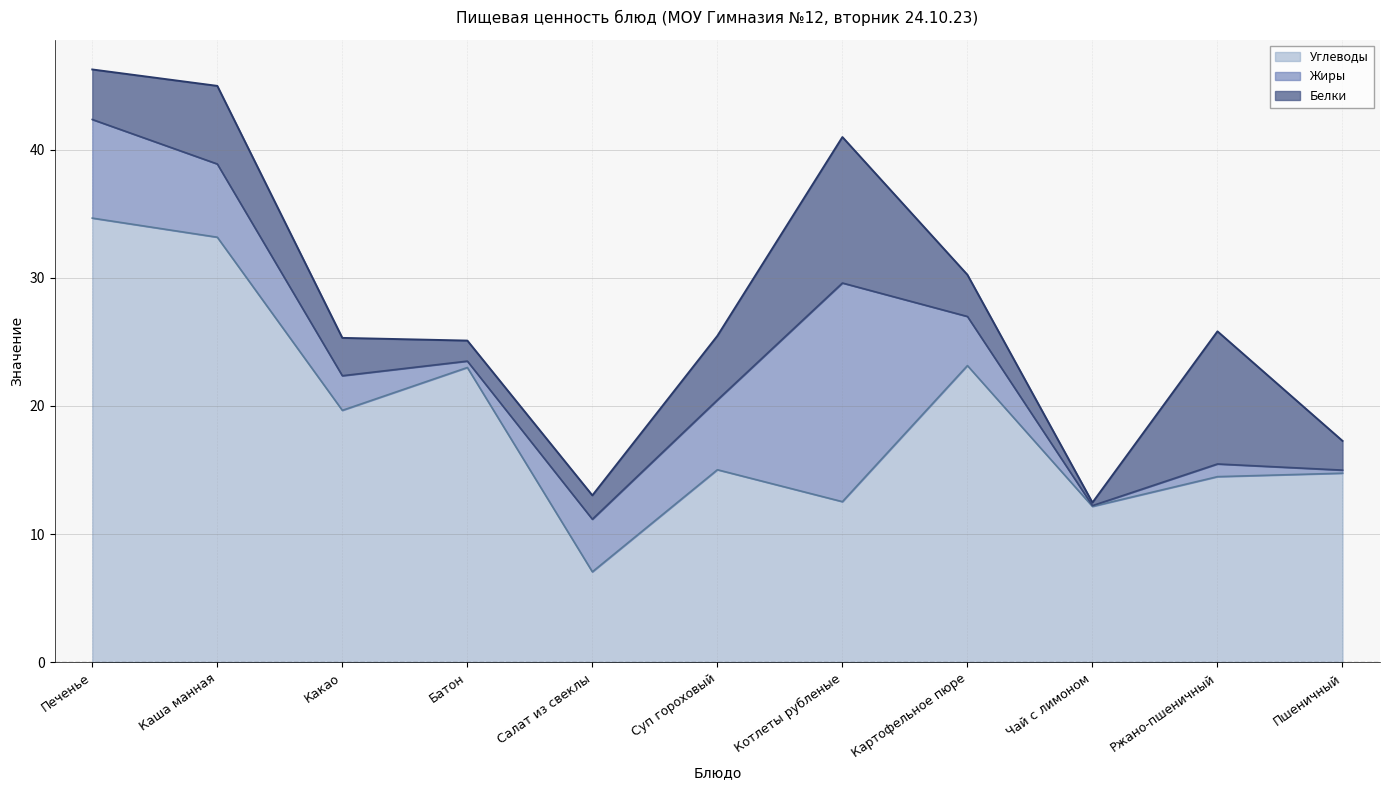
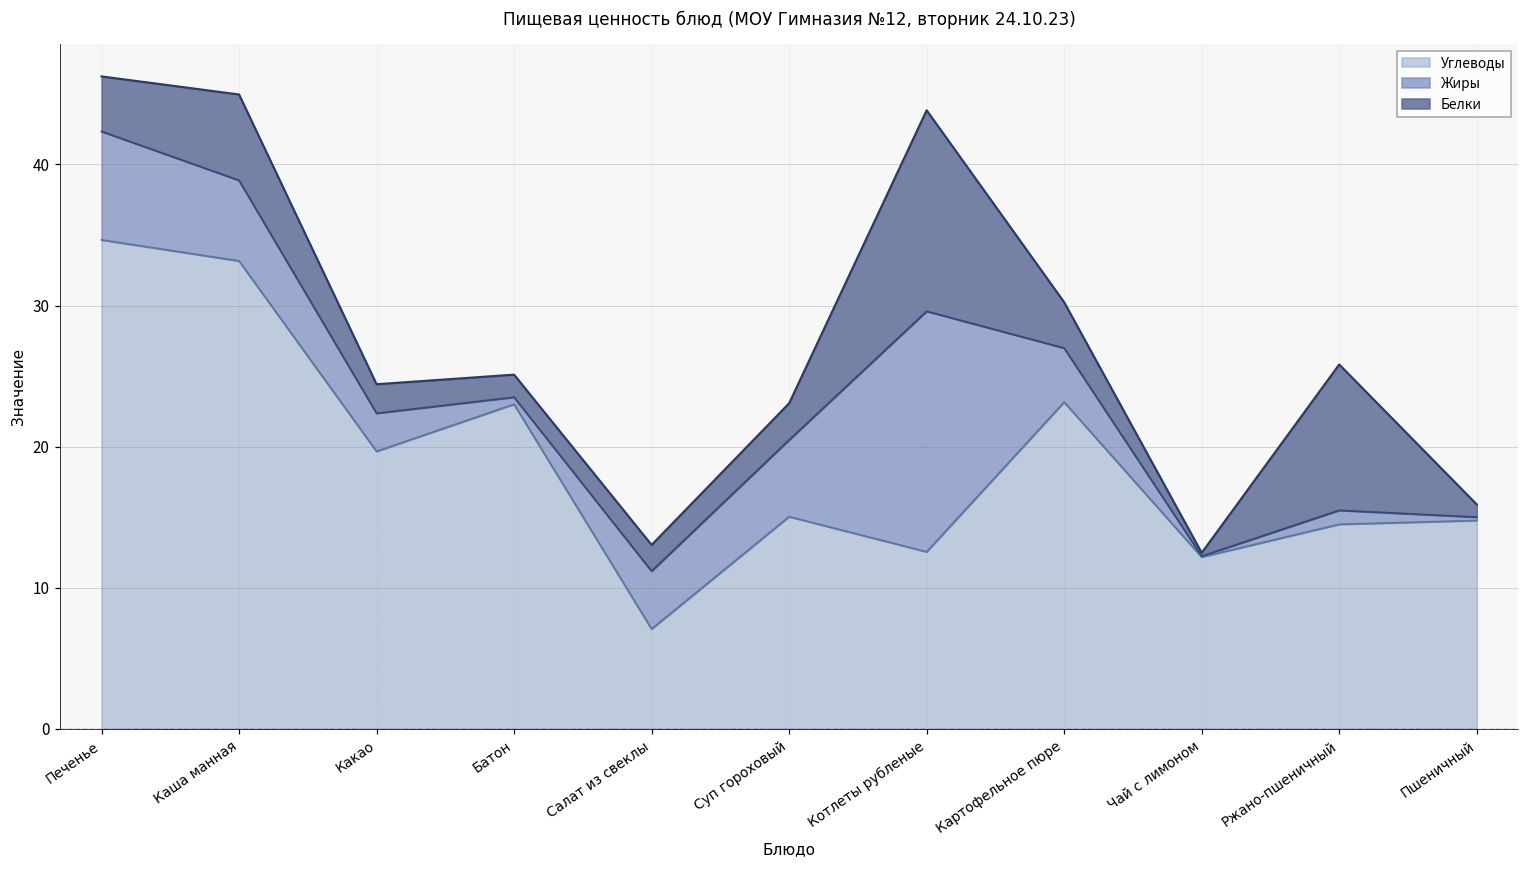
Белки, Какао: 2.9 -> 2.1
Белки, Суп гороховый: 5.0 -> 2.6
Белки, Котлеты рубленые: 11.4 -> 14.3
Белки, Пшеничный: 2.3 -> 0.9
